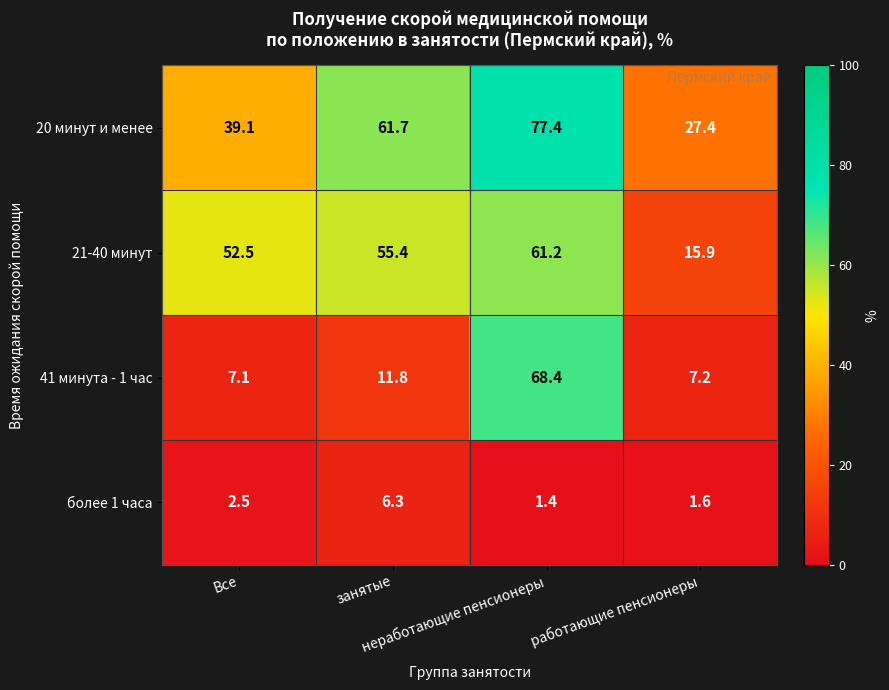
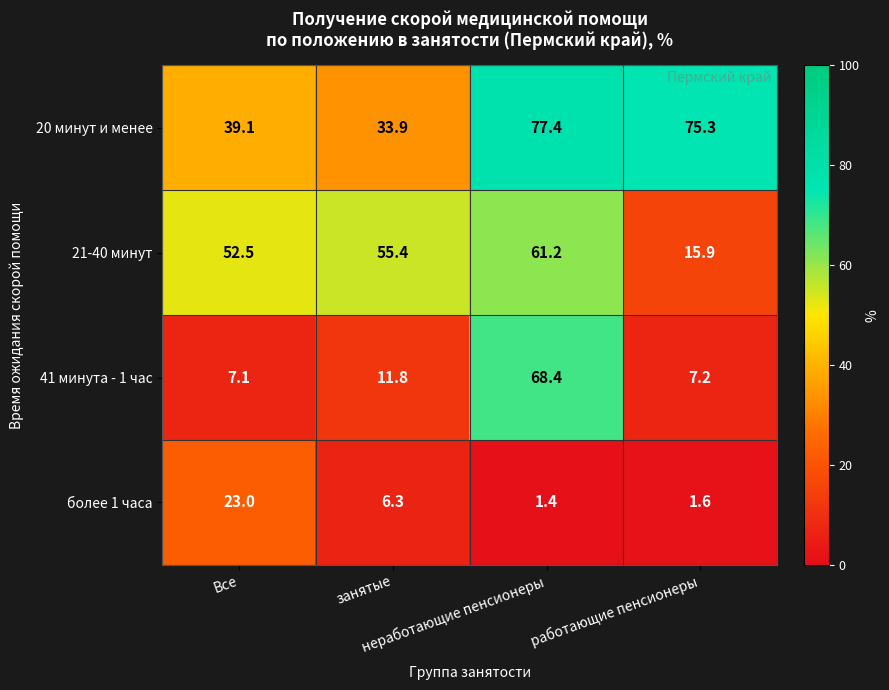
20 минут и менее, занятые: 61.7 -> 33.9
20 минут и менее, работающие пенсионеры: 27.4 -> 75.3
более 1 часа, Все: 2.5 -> 23.0
